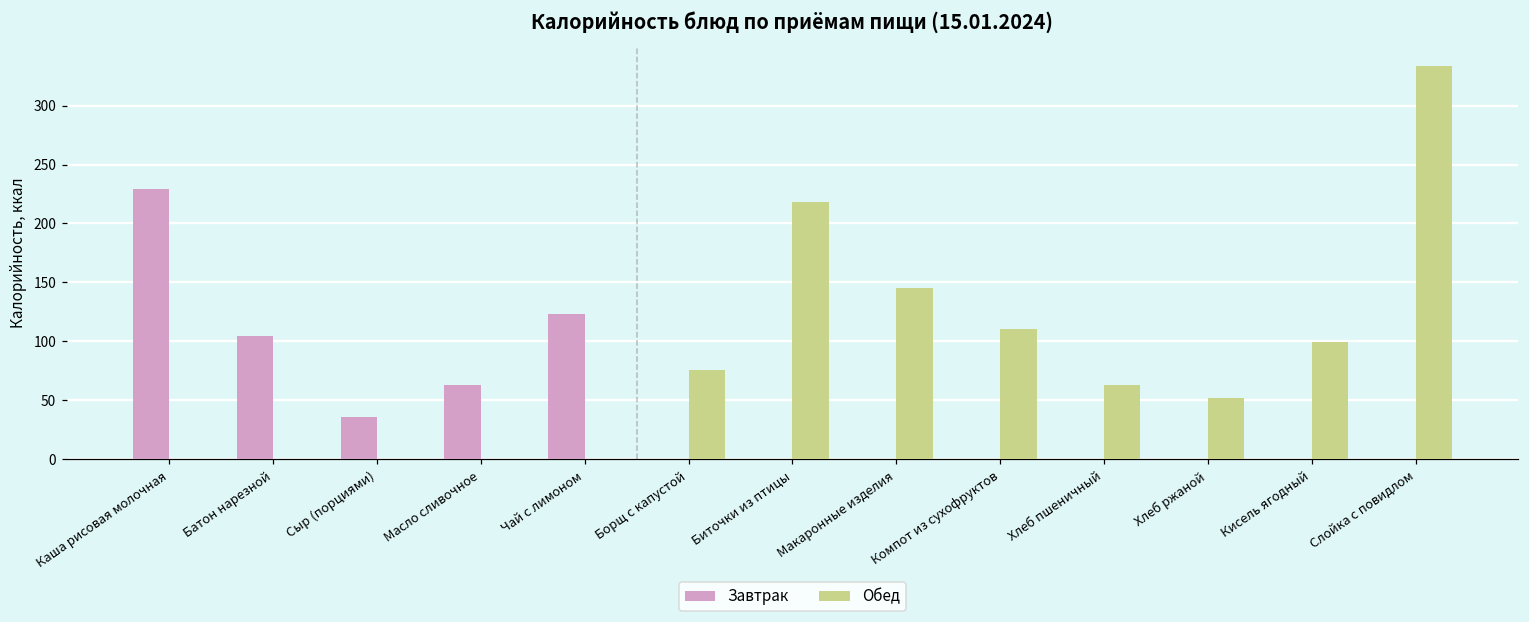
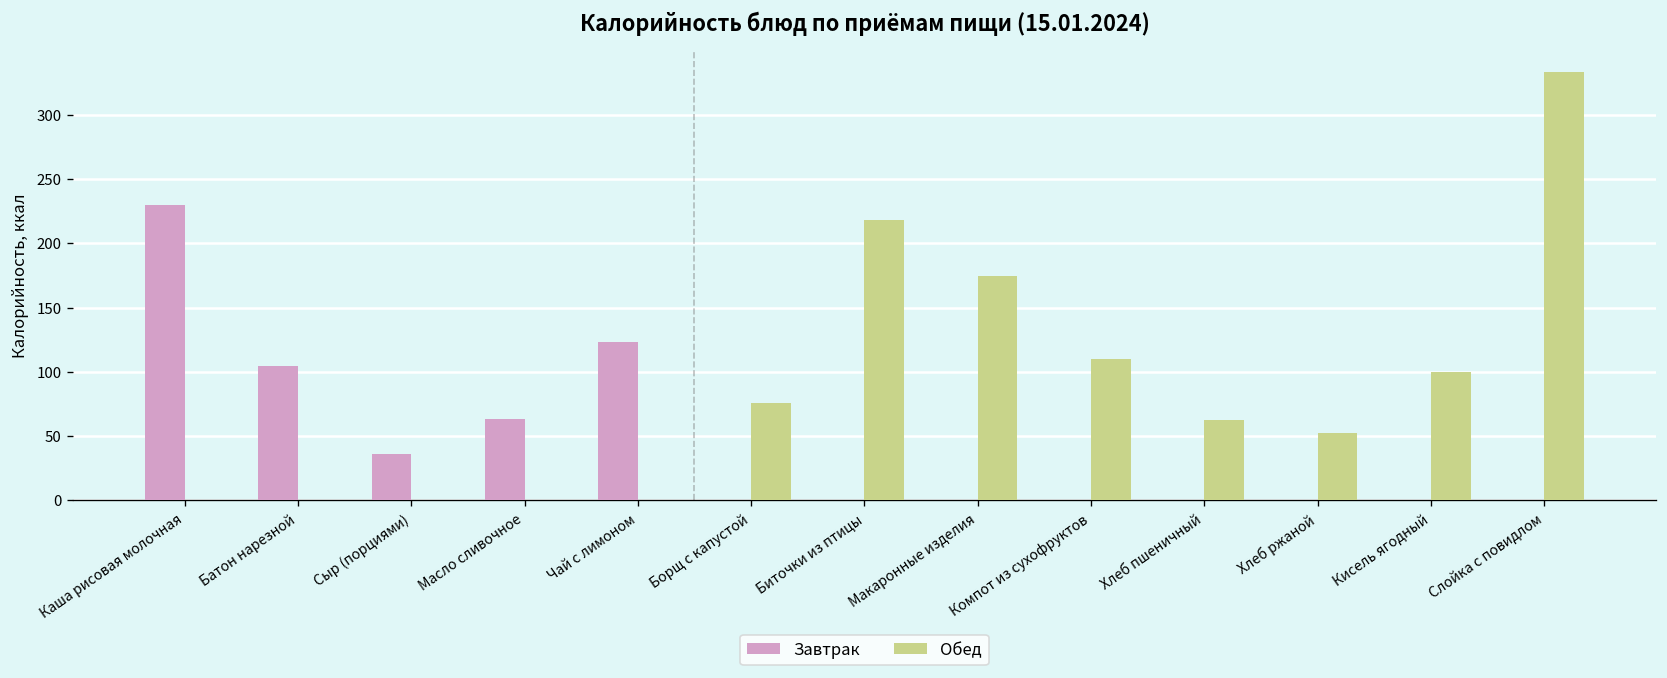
Обед, Макаронные изделия: 145 -> 175
